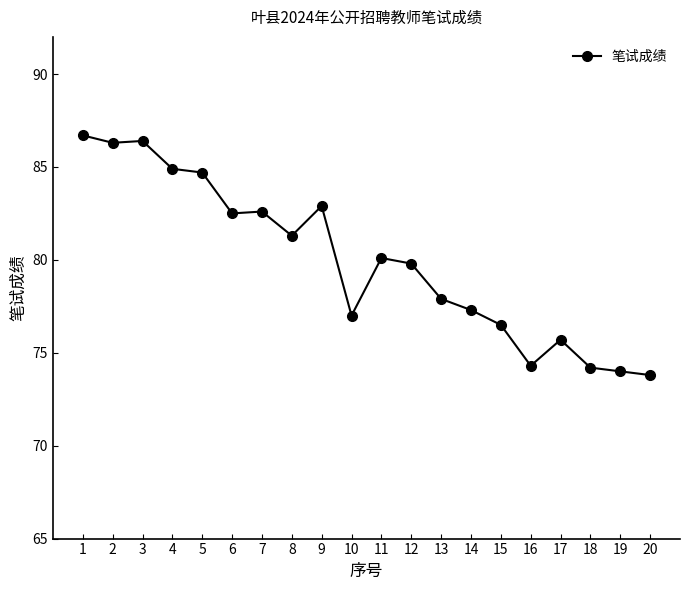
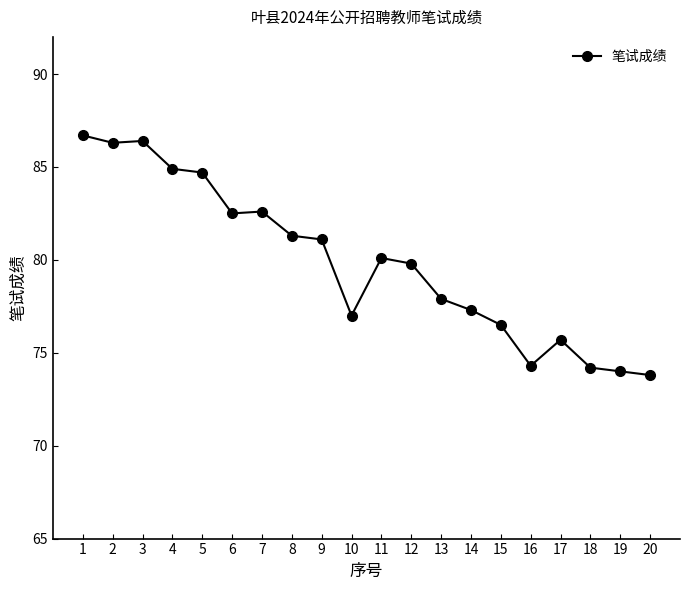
9: 82.9 -> 81.1
